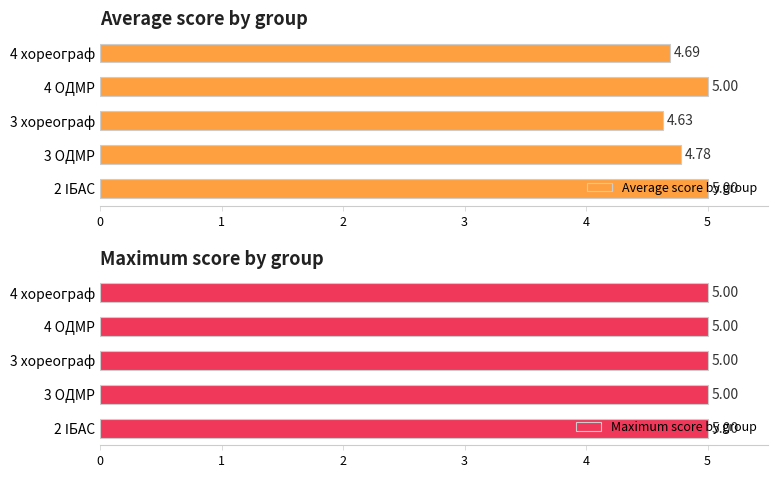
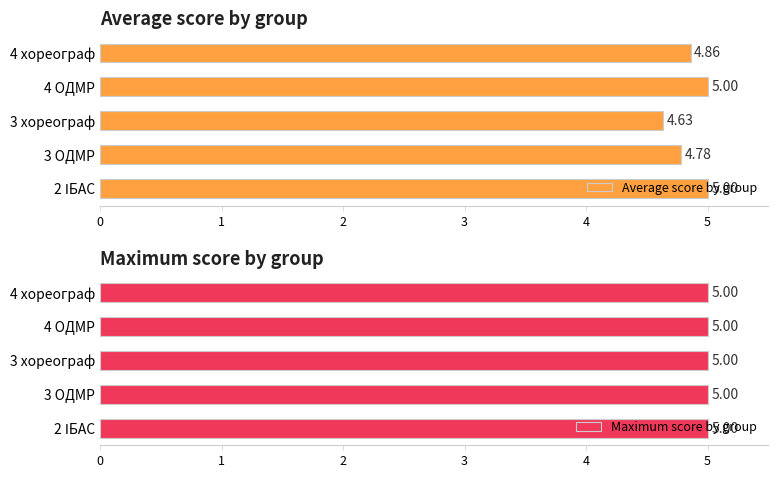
Average score by group, 4 хореограф: 4.69 -> 4.86
